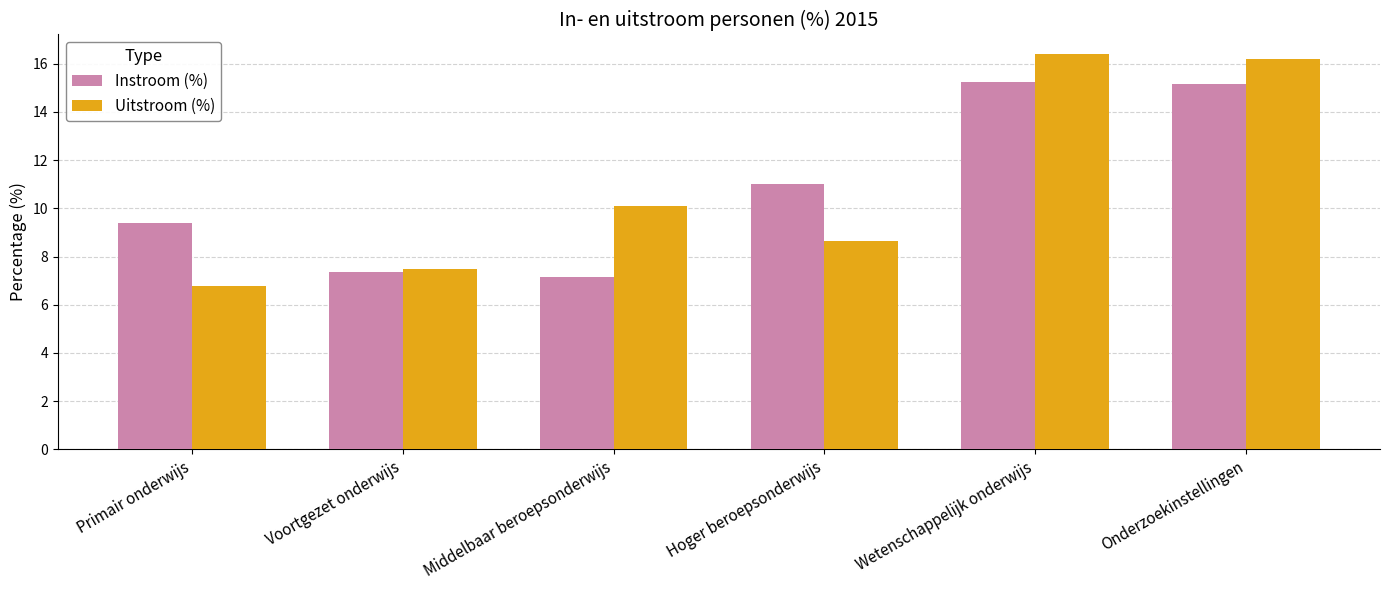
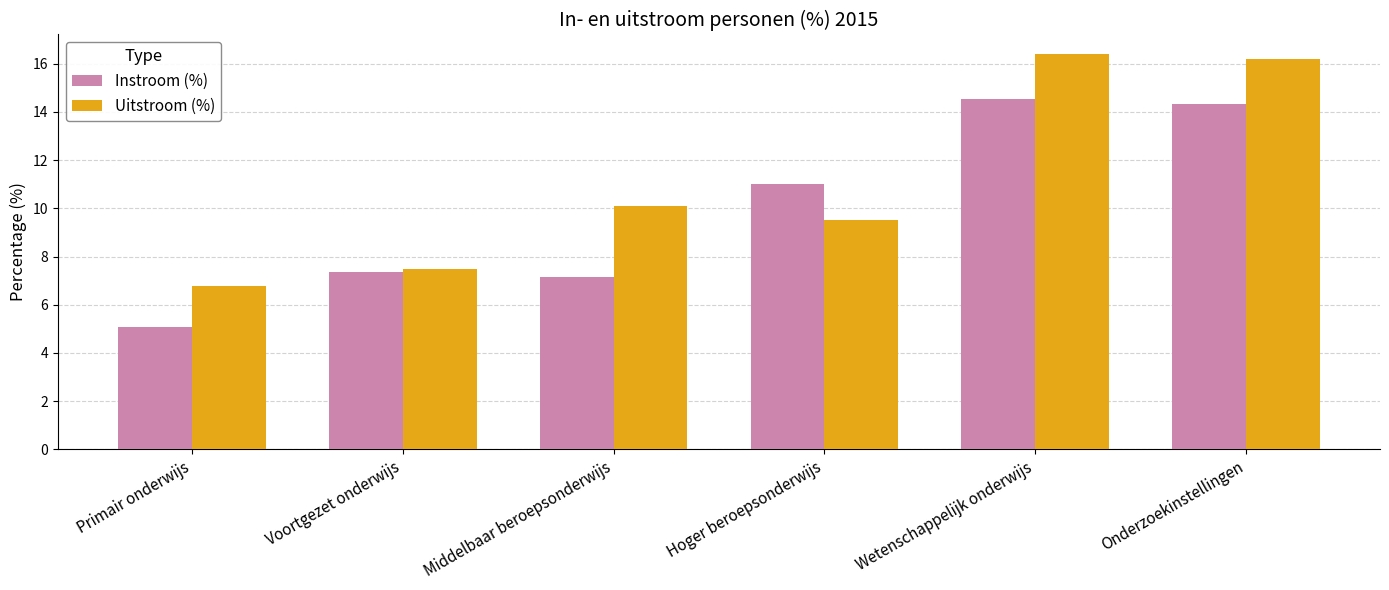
Instroom (%), Primair onderwijs: 9.4 -> 5.1
Uitstroom (%), Hoger beroepsonderwijs: 8.7 -> 9.5
Instroom (%), Wetenschappelijk onderwijs: 15.2 -> 14.5
Instroom (%), Onderzoekinstellingen: 15.2 -> 14.3
